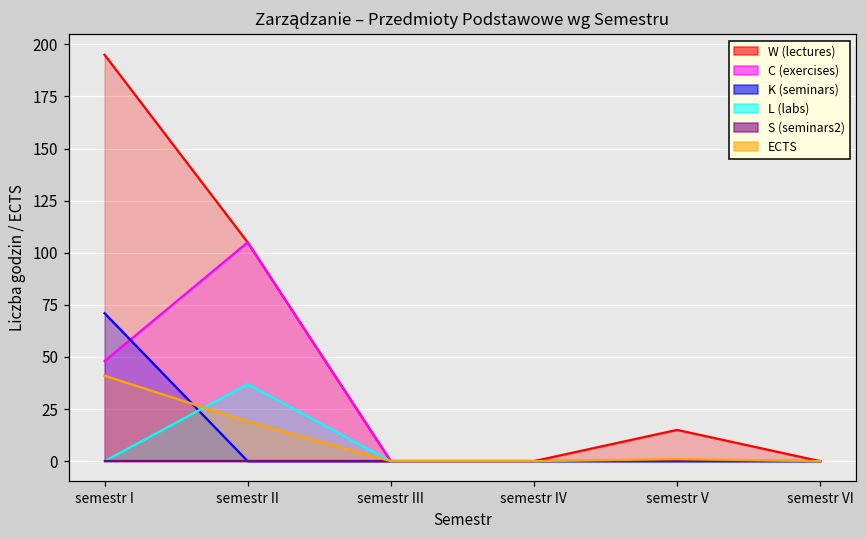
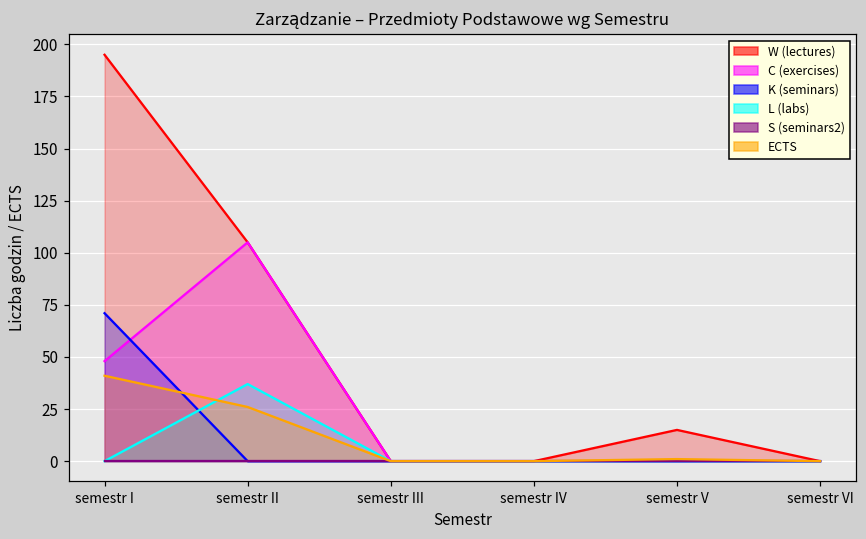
ECTS, semestr II: 19 -> 26
